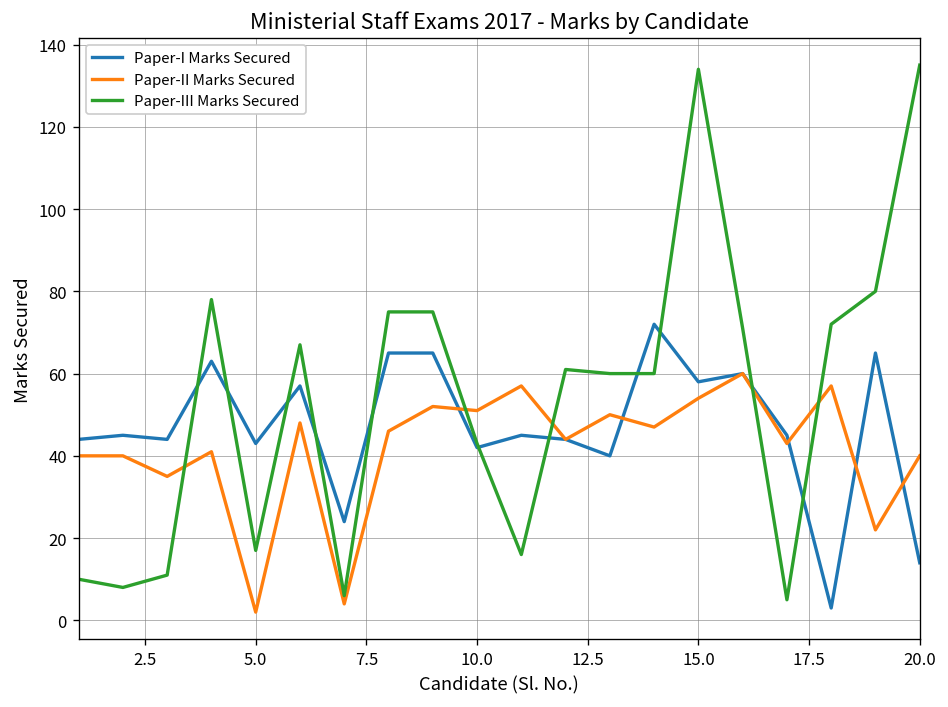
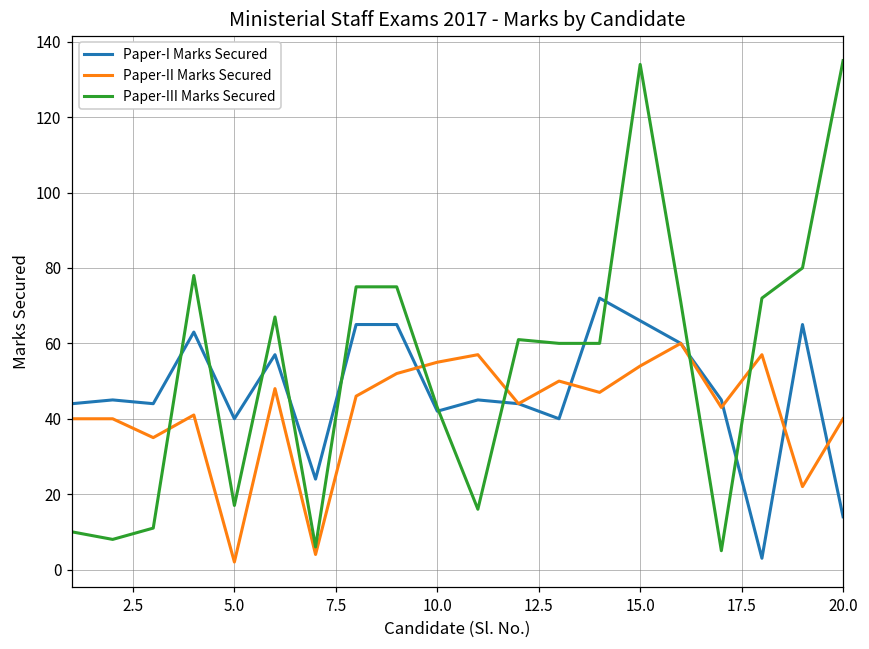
Paper-I Marks Secured, 5.0: 43 -> 40
Paper-II Marks Secured, 10.0: 51 -> 55
Paper-I Marks Secured, 15.0: 58 -> 66
